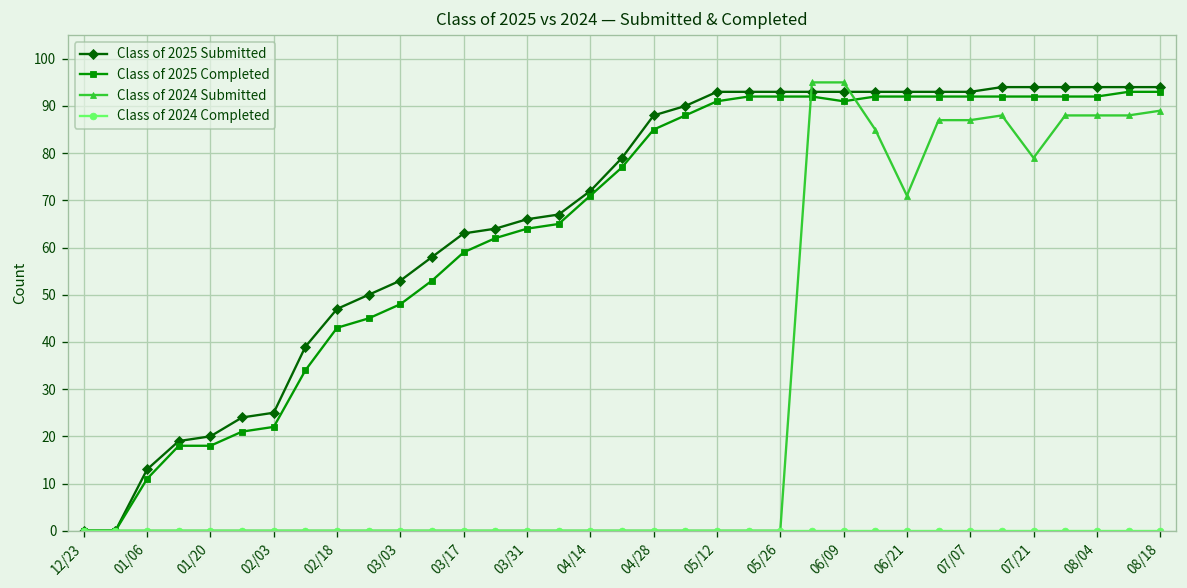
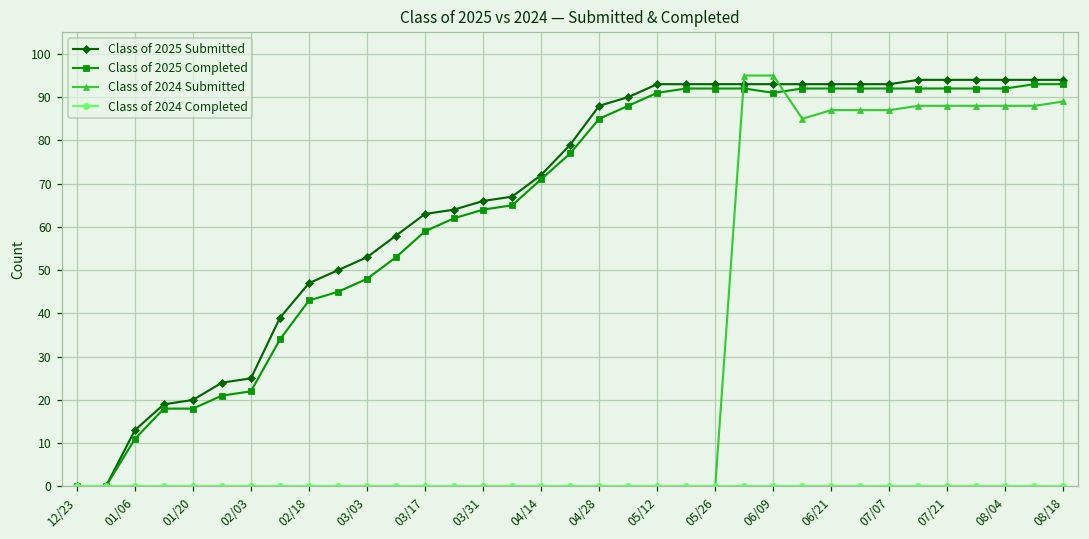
Class of 2024 Submitted, 06/21: 71 -> 87
Class of 2024 Submitted, 07/21: 79 -> 88
